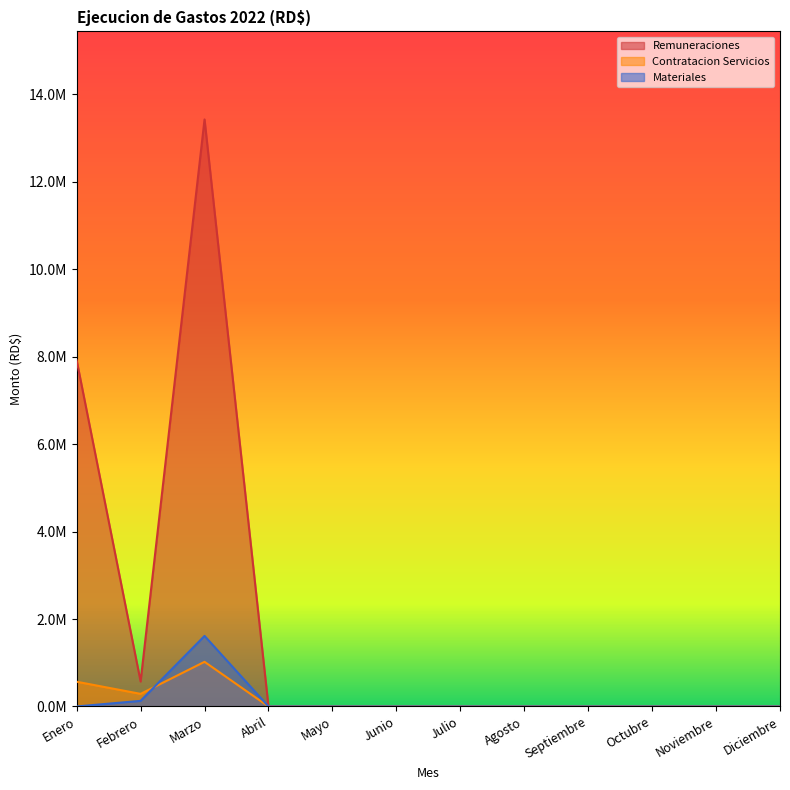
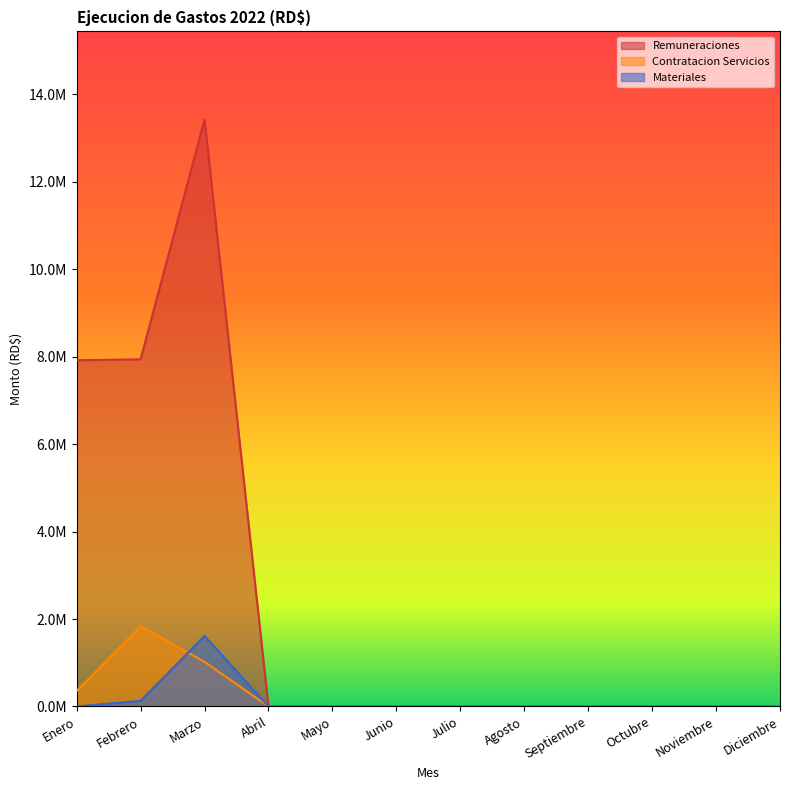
Contratacion Servicios, Enero: 600000 -> 400000
Remuneraciones, Febrero: 600000 -> 7900000
Contratacion Servicios, Febrero: 300000 -> 1800000
